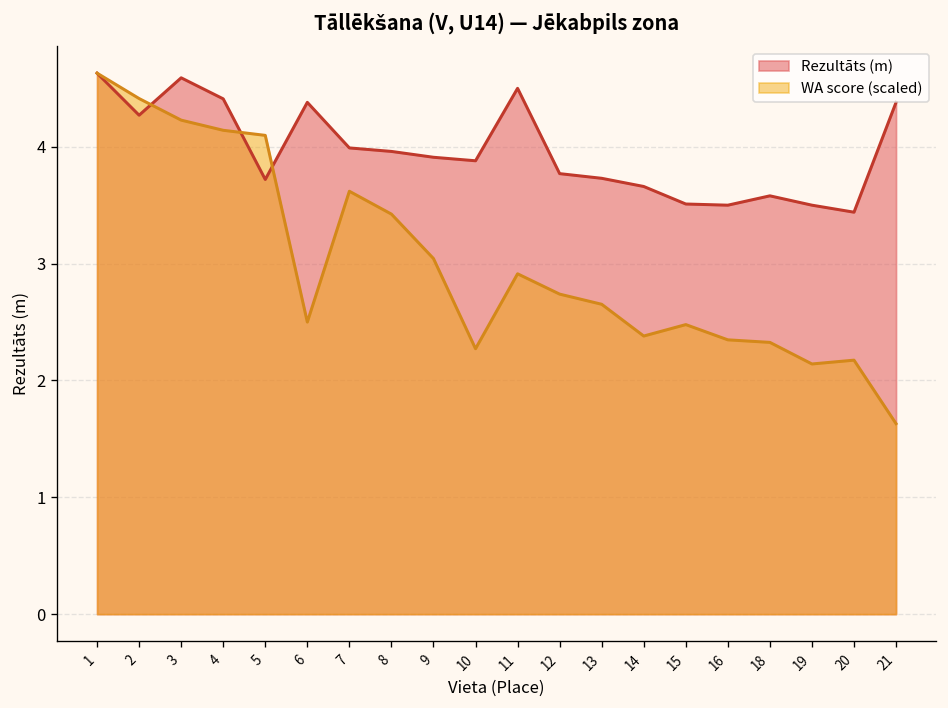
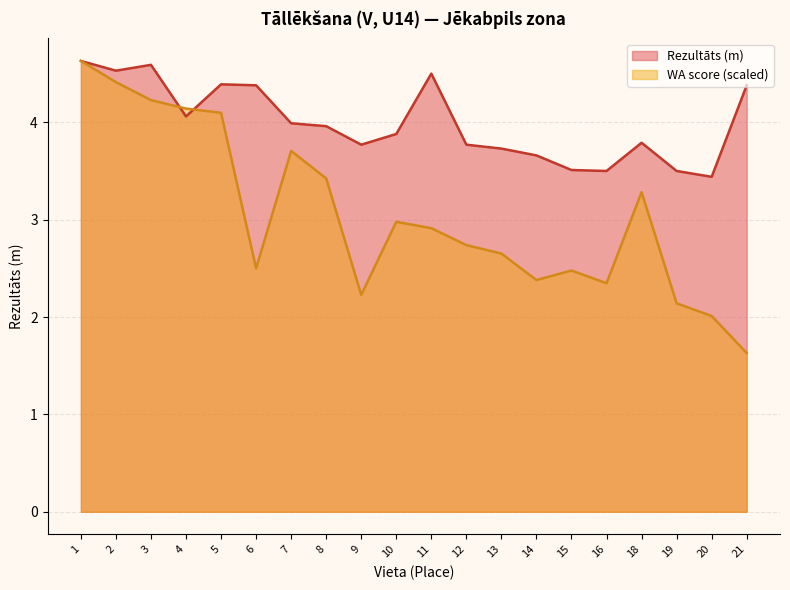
Rezultāts (m), 2: 4.3 -> 4.5
Rezultāts (m), 4: 4.4 -> 4.1
Rezultāts (m), 5: 3.7 -> 4.4
WA score (scaled), 7: 3.6 -> 3.7
Rezultāts (m), 9: 3.9 -> 3.8
WA score (scaled), 9: 3.0 -> 2.2
WA score (scaled), 10: 2.3 -> 3.0
Rezultāts (m), 18: 3.6 -> 3.8
WA score (scaled), 18: 2.3 -> 3.3
WA score (scaled), 20: 2.2 -> 2.0
